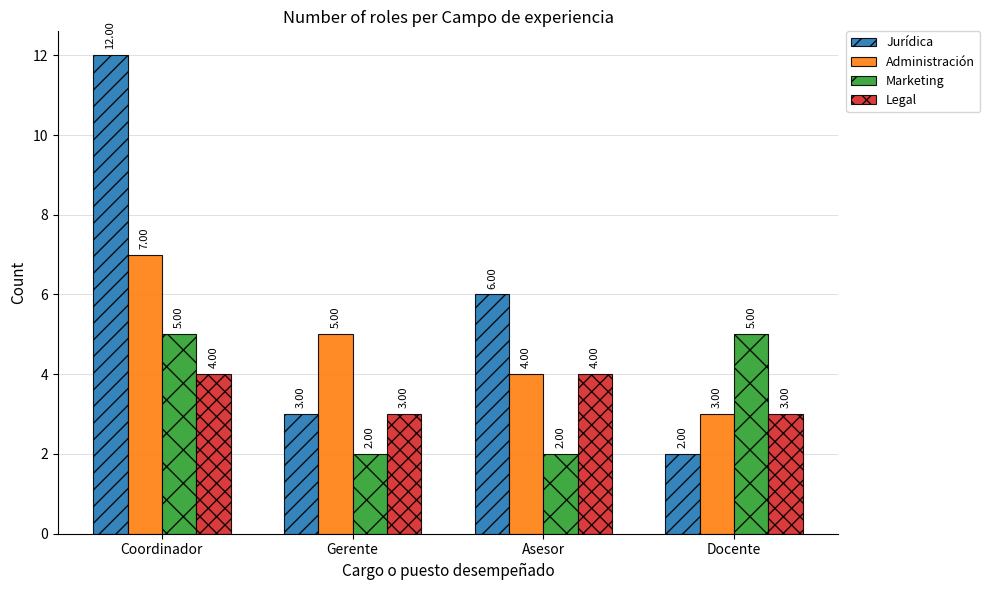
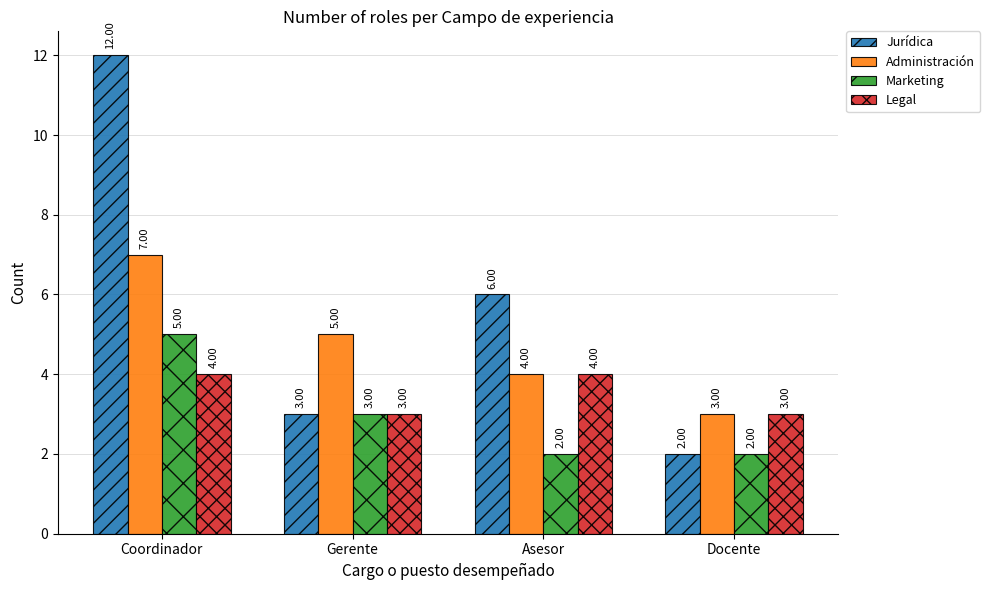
Marketing, Gerente: 2.00 -> 3.00
Marketing, Docente: 5.00 -> 2.00
